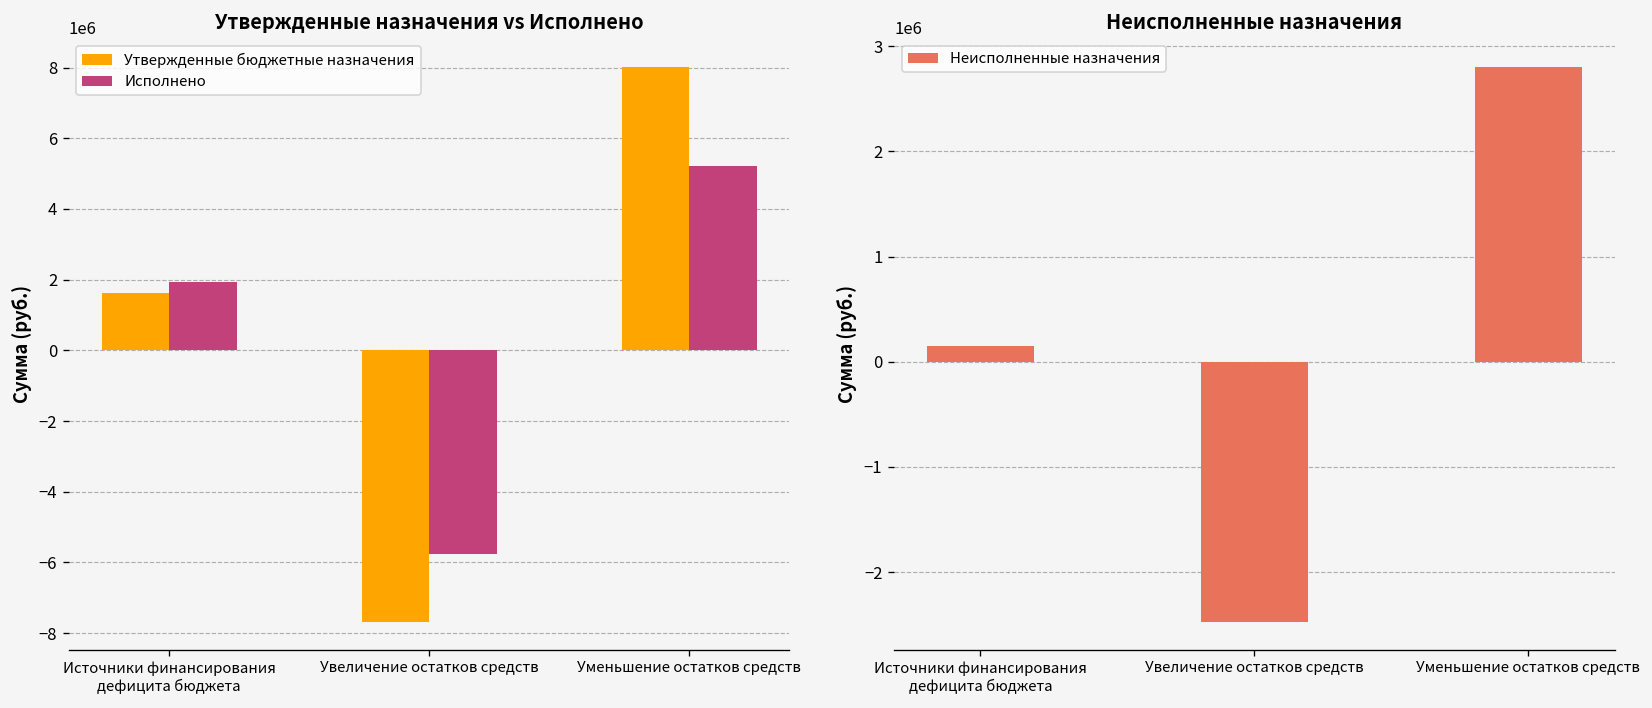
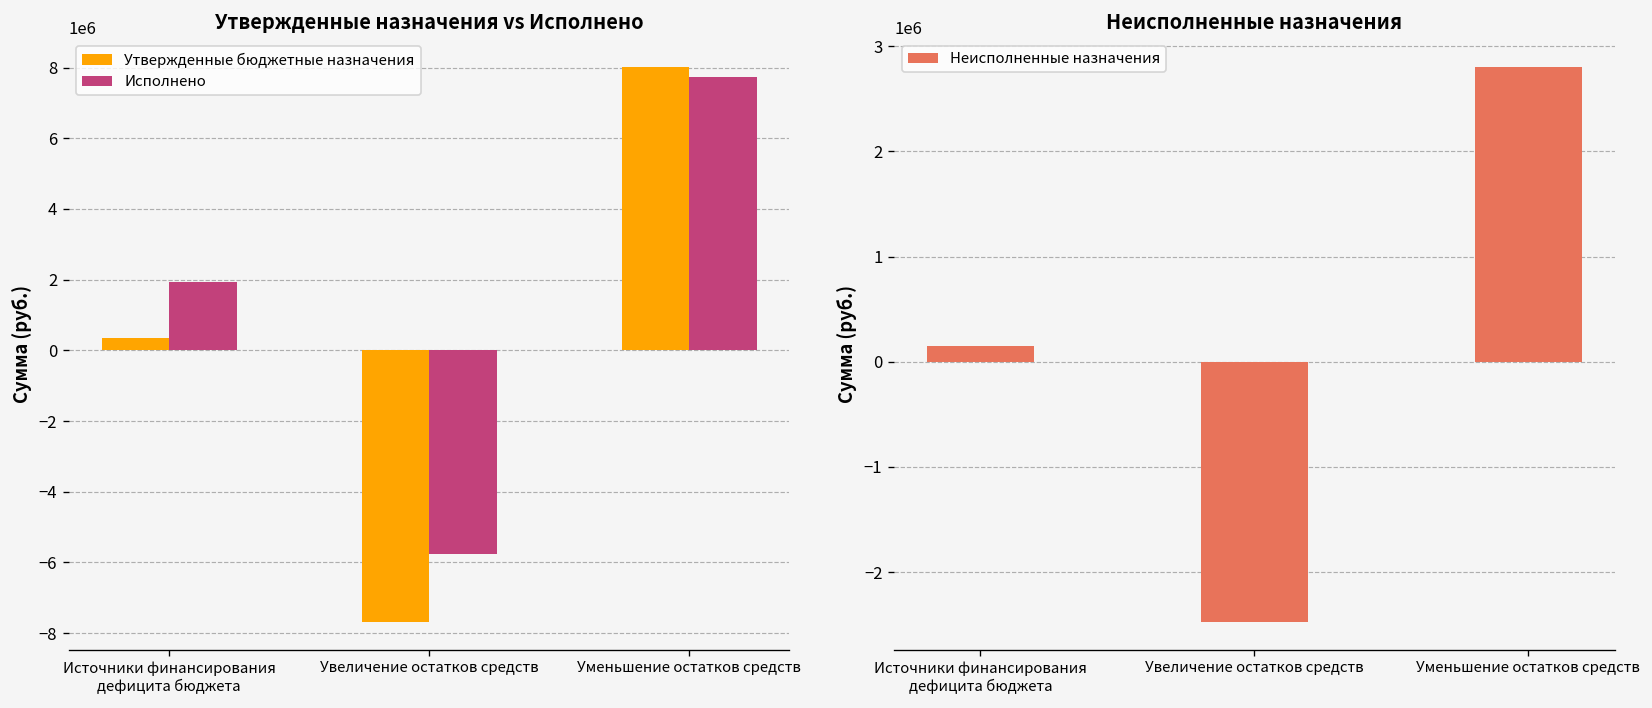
Утвержденные назначения vs Исполнено, Утвержденные бюджетные назначения, Источники финансирования дефицита бюджета: 1600000 -> 300000
Утвержденные назначения vs Исполнено, Исполнено, Уменьшение остатков средств: 5200000 -> 7700000
